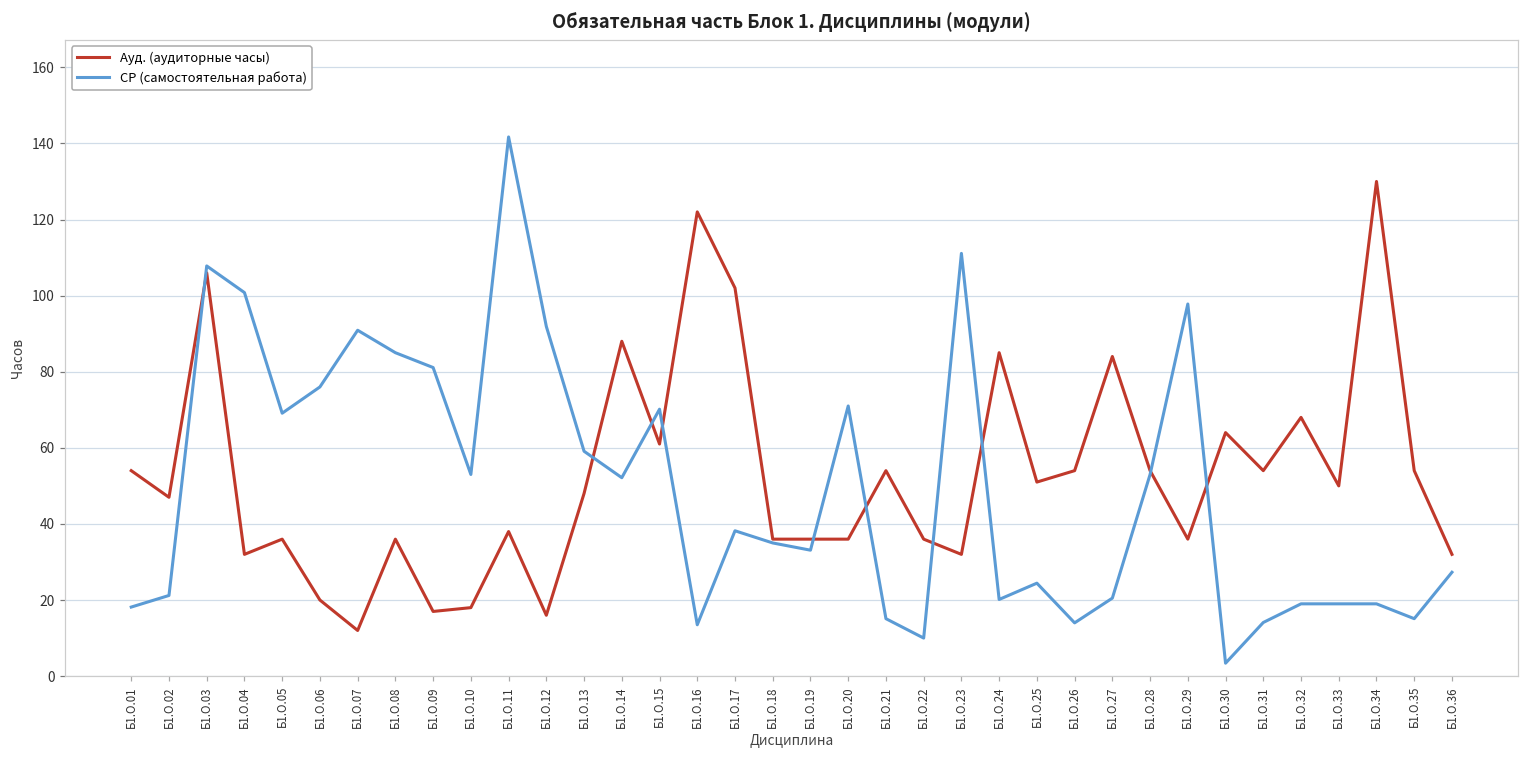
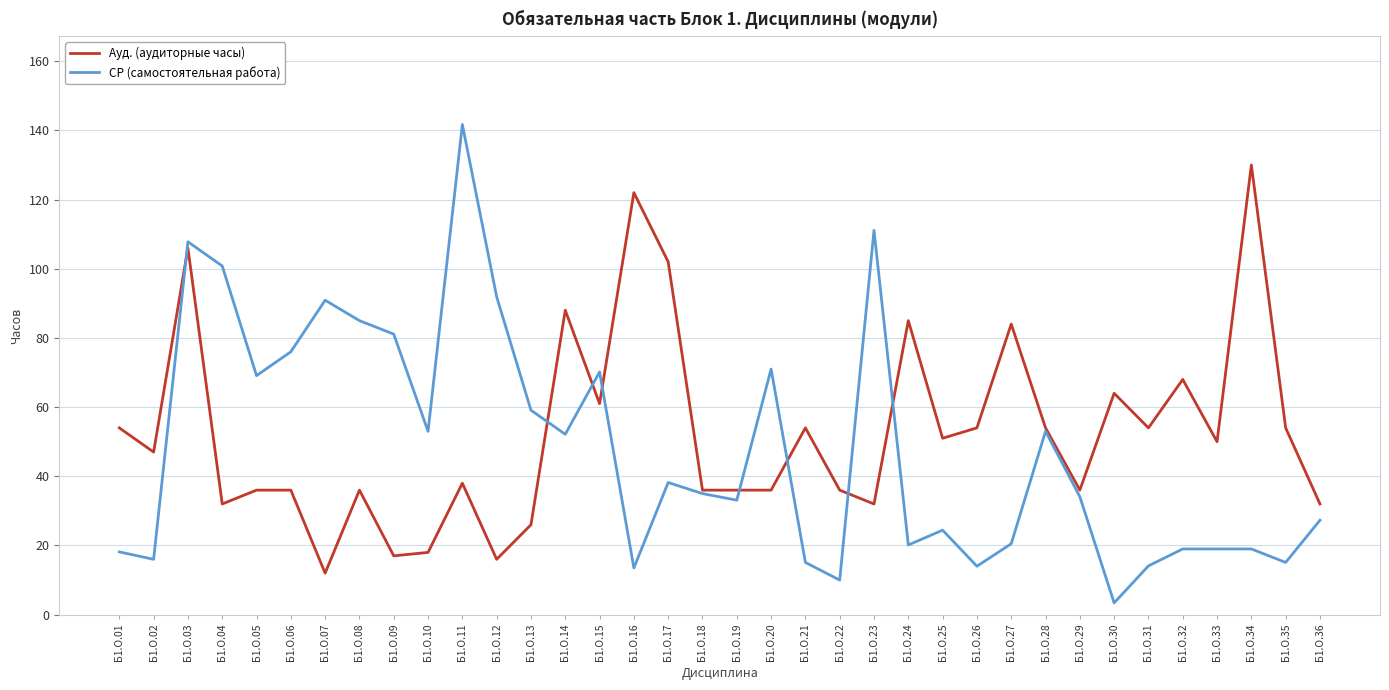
СР (самостоятельная работа), Б1.О.02: 21 -> 16
Ауд. (аудиторные часы), Б1.О.06: 20 -> 36
Ауд. (аудиторные часы), Б1.О.13: 48 -> 26
СР (самостоятельная работа), Б1.О.29: 98 -> 34
